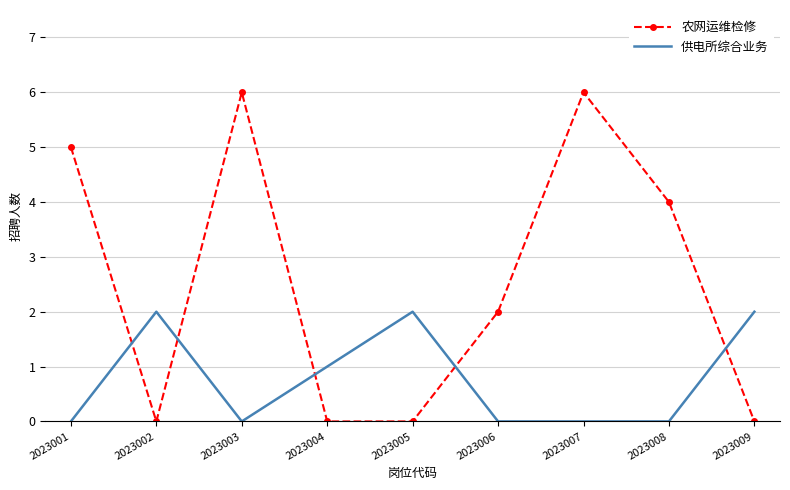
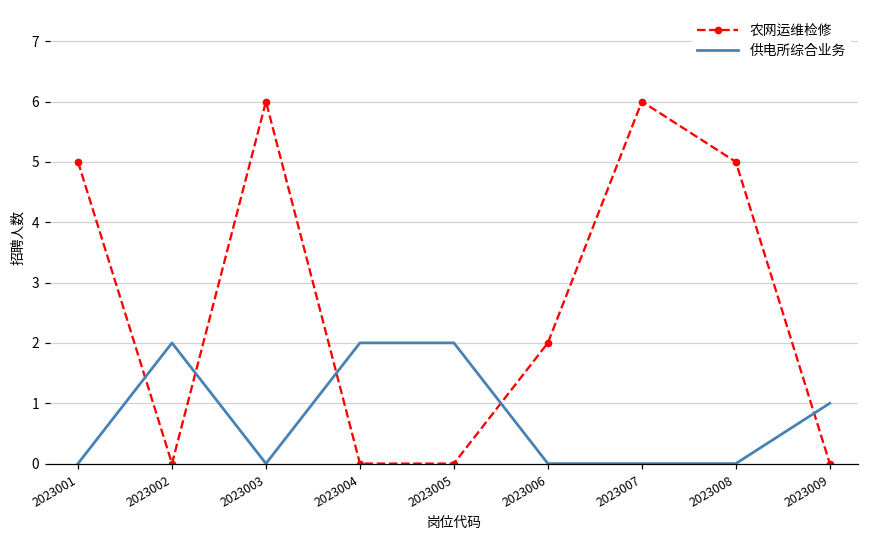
供电所综合业务, 2023004: 1 -> 2
农网运维检修, 2023008: 4 -> 5
供电所综合业务, 2023009: 2 -> 1
